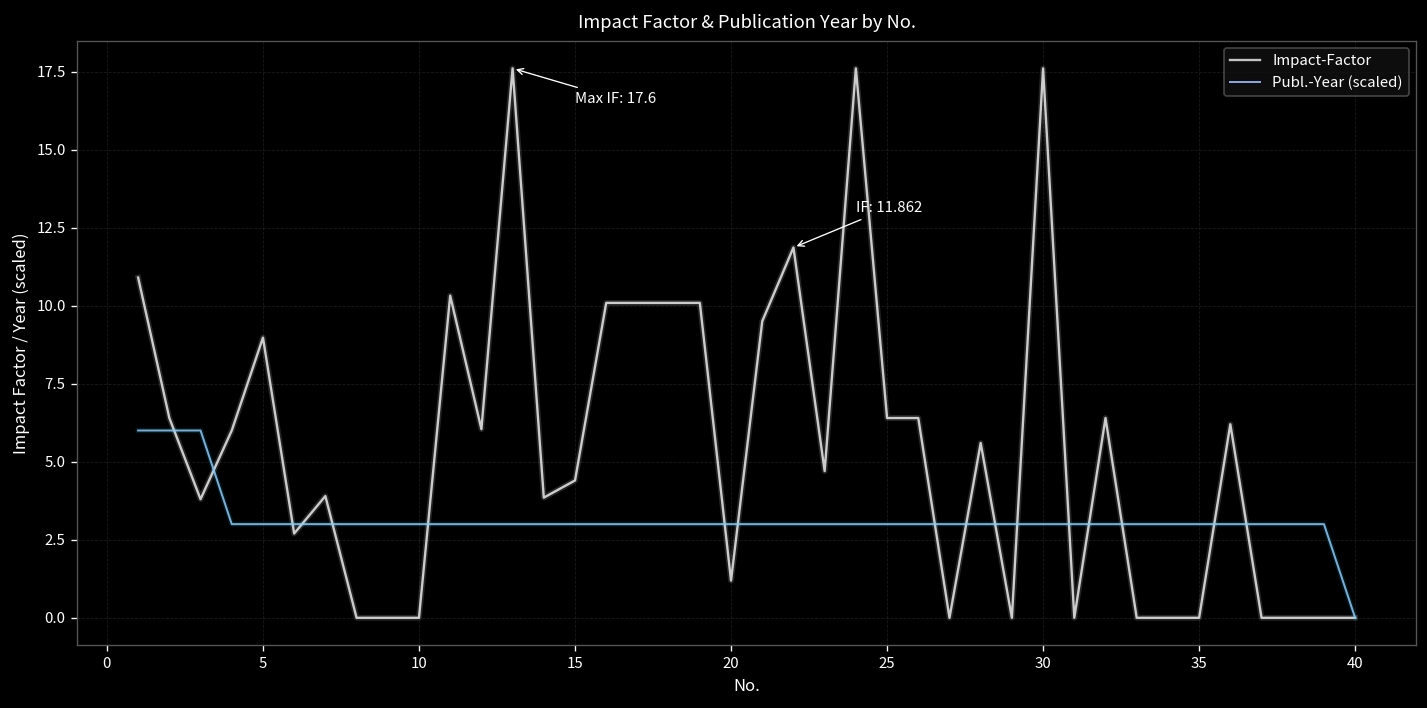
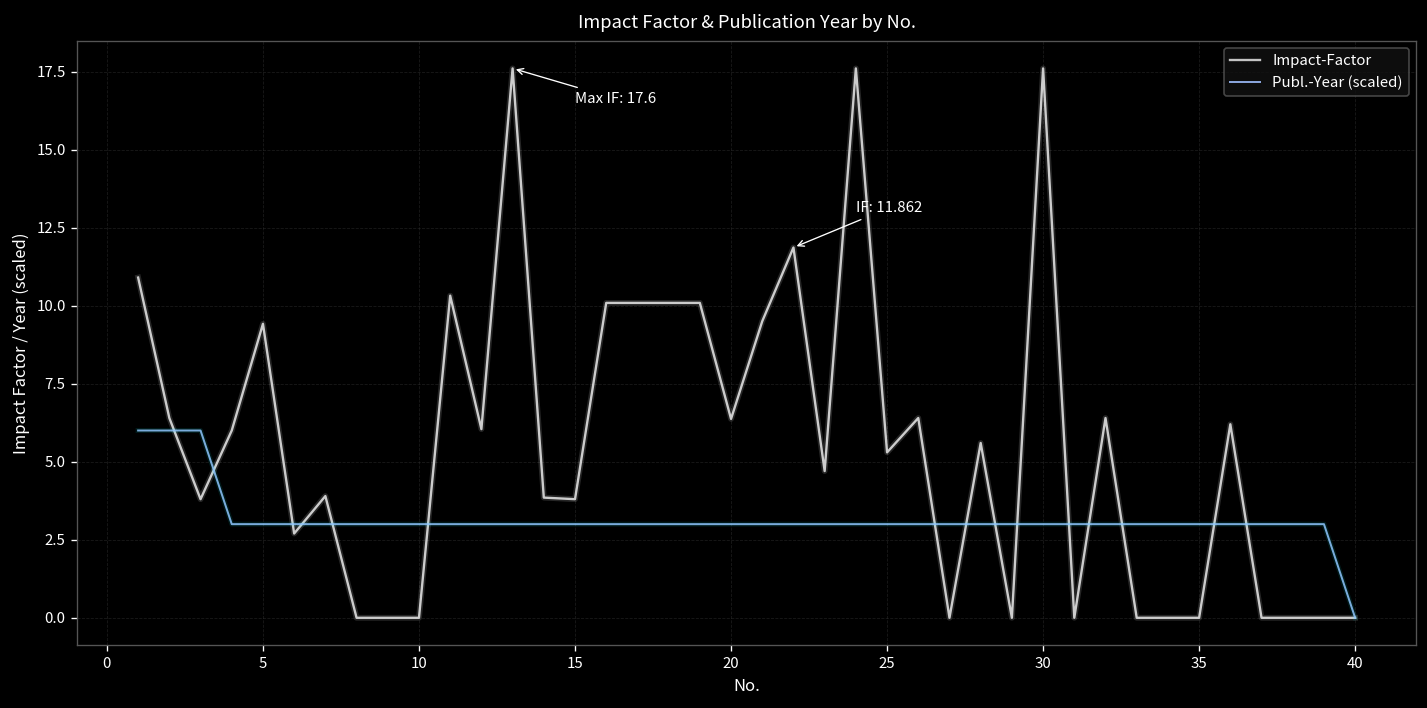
Impact-Factor, 5: 9.0 -> 9.4
Impact-Factor, 15: 4.4 -> 3.8
Impact-Factor, 20: 1.2 -> 6.4
Impact-Factor, 25: 6.4 -> 5.3
